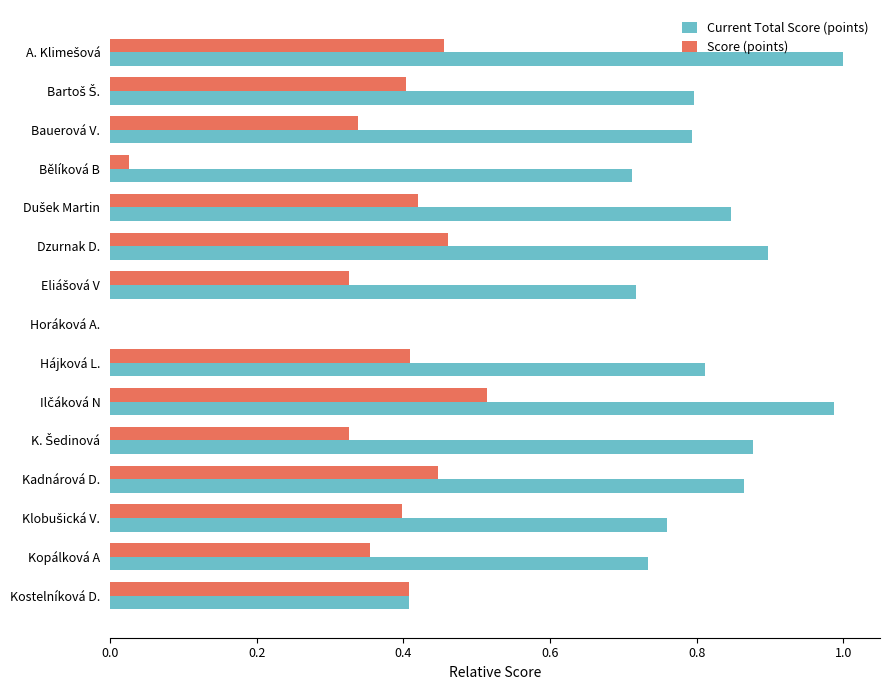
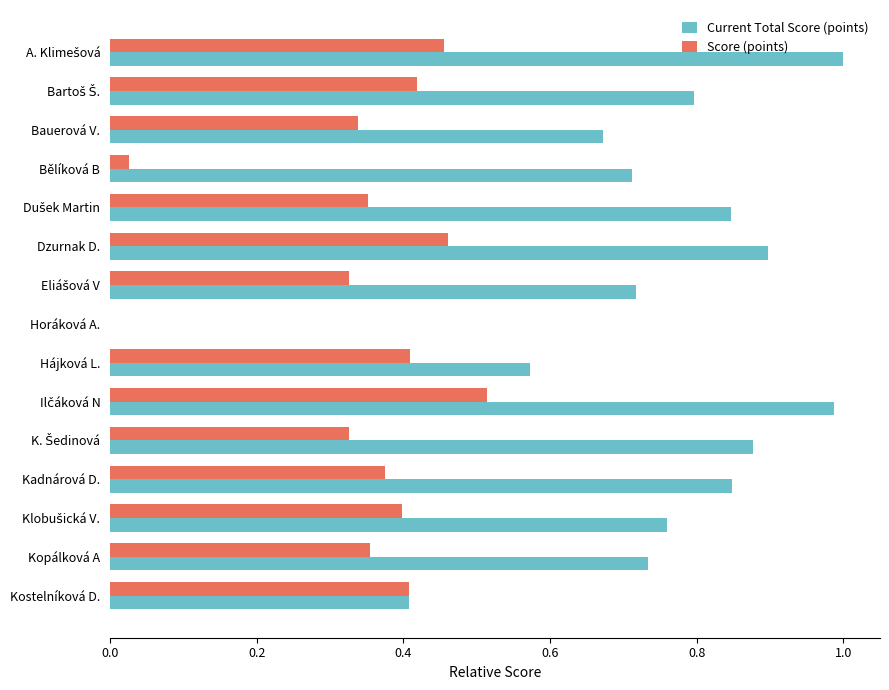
Score (points), Bartoš Š.: 0.40 -> 0.42
Current Total Score (points), Bauerová V.: 0.79 -> 0.67
Score (points), Dušek Martin: 0.42 -> 0.35
Current Total Score (points), Hájková L.: 0.81 -> 0.57
Score (points), Kadnárová D.: 0.45 -> 0.37
Current Total Score (points), Kadnárová D.: 0.86 -> 0.85
